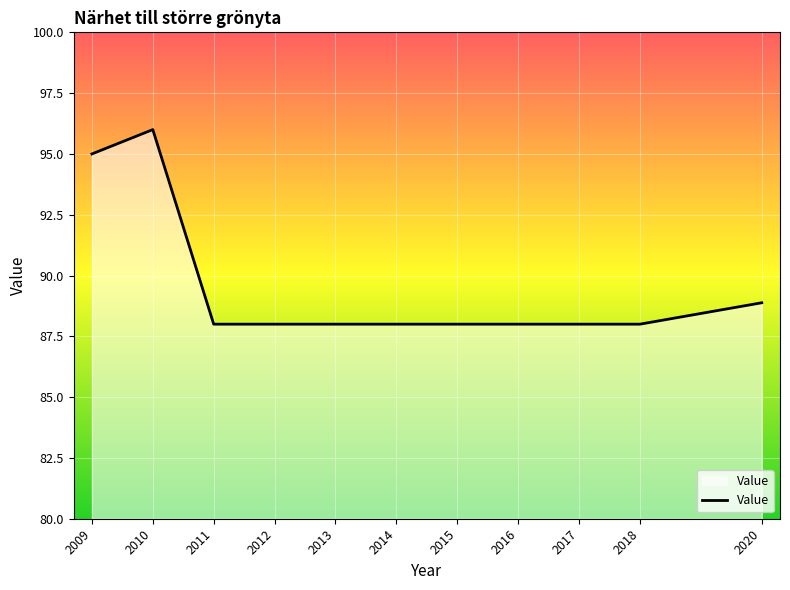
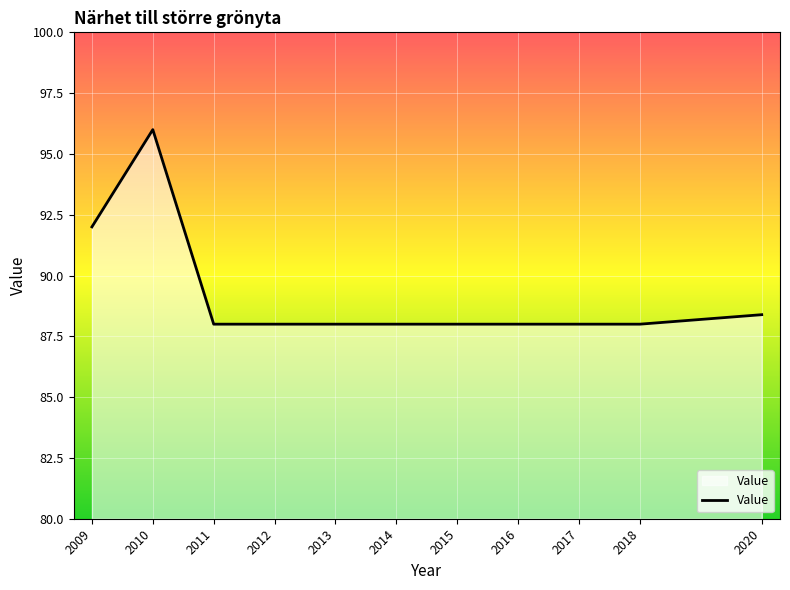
2009: 95 -> 92
2020: 88.9 -> 88.4
